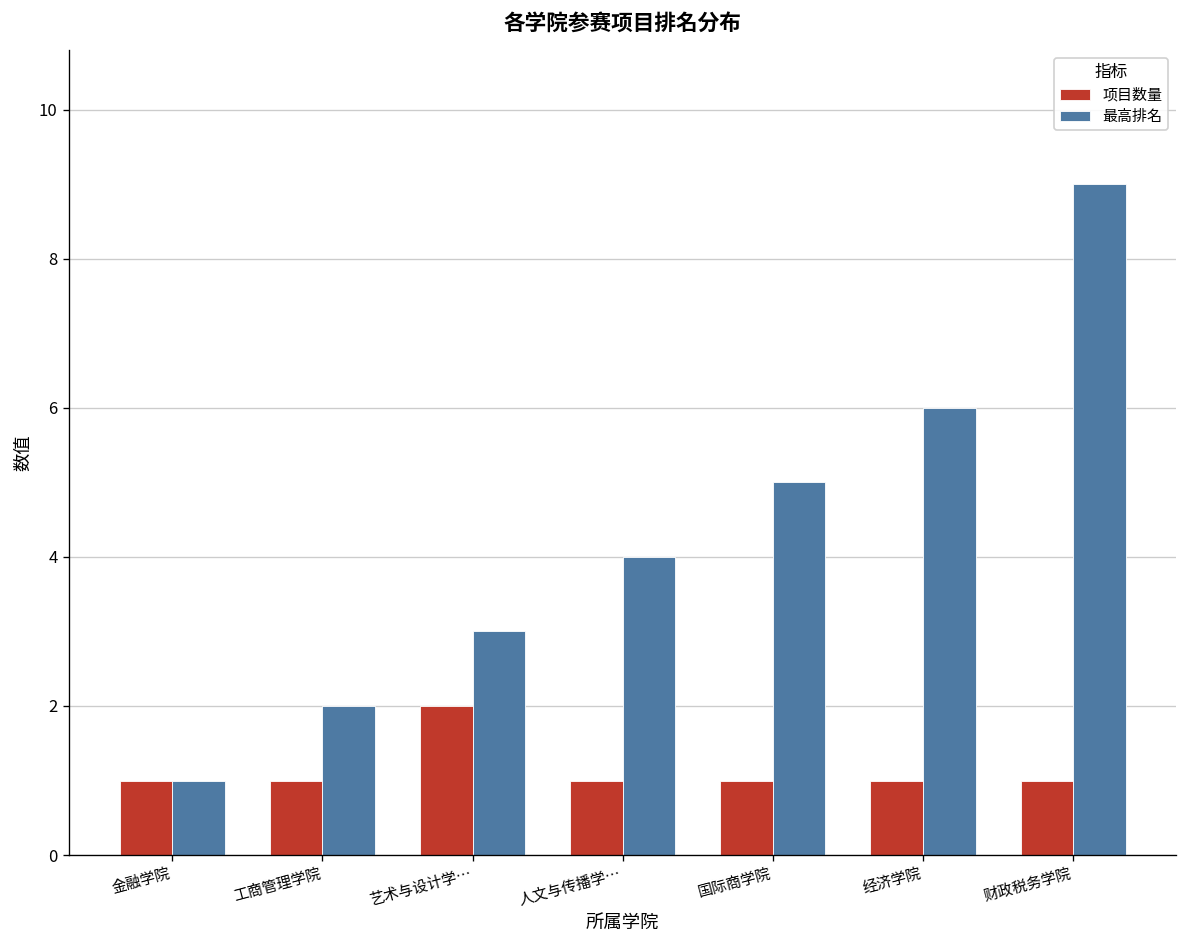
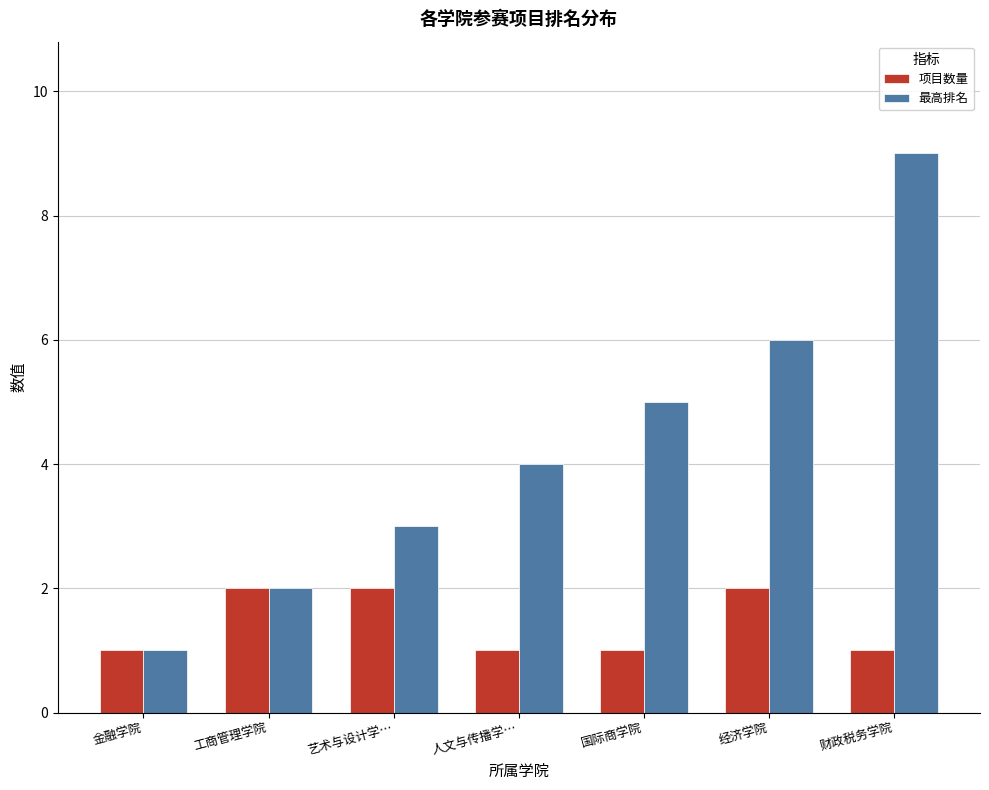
项目数量, 工商管理学院: 1 -> 2
项目数量, 经济学院: 1 -> 2
